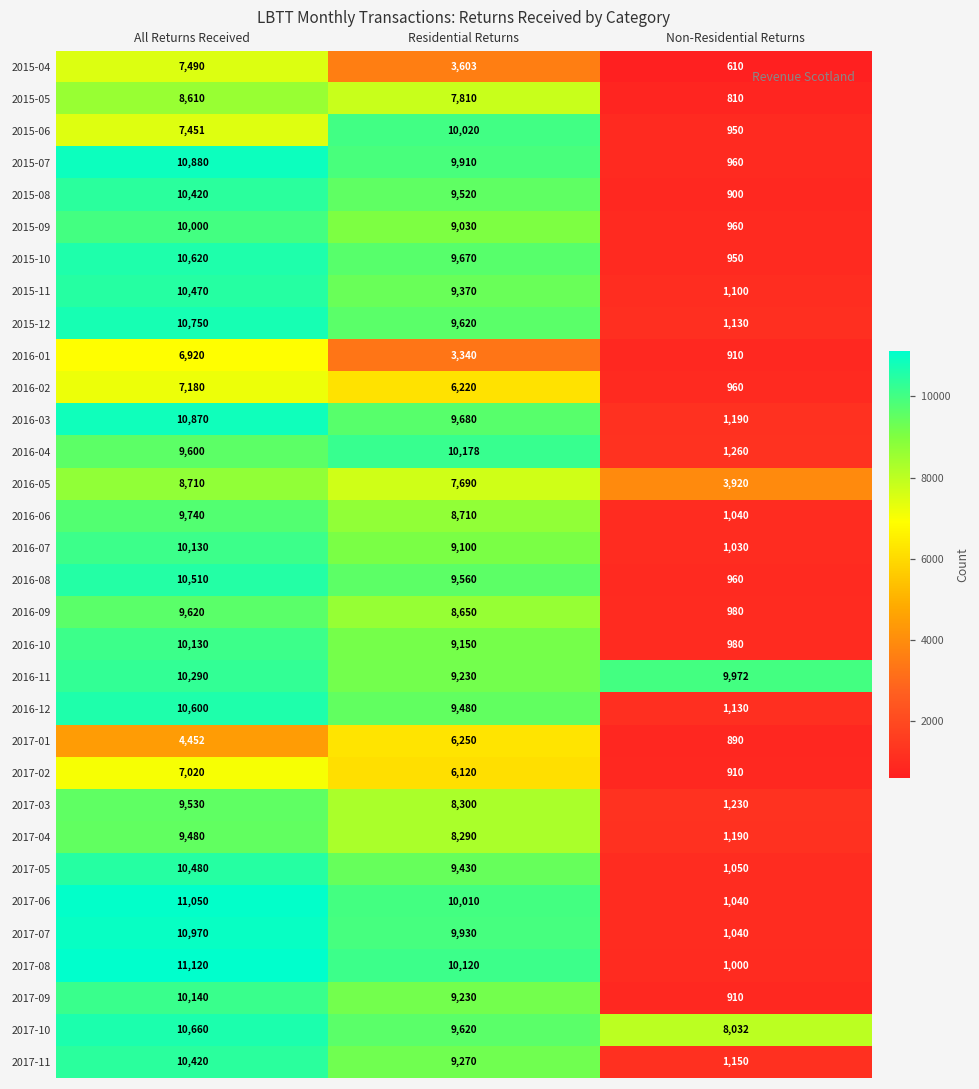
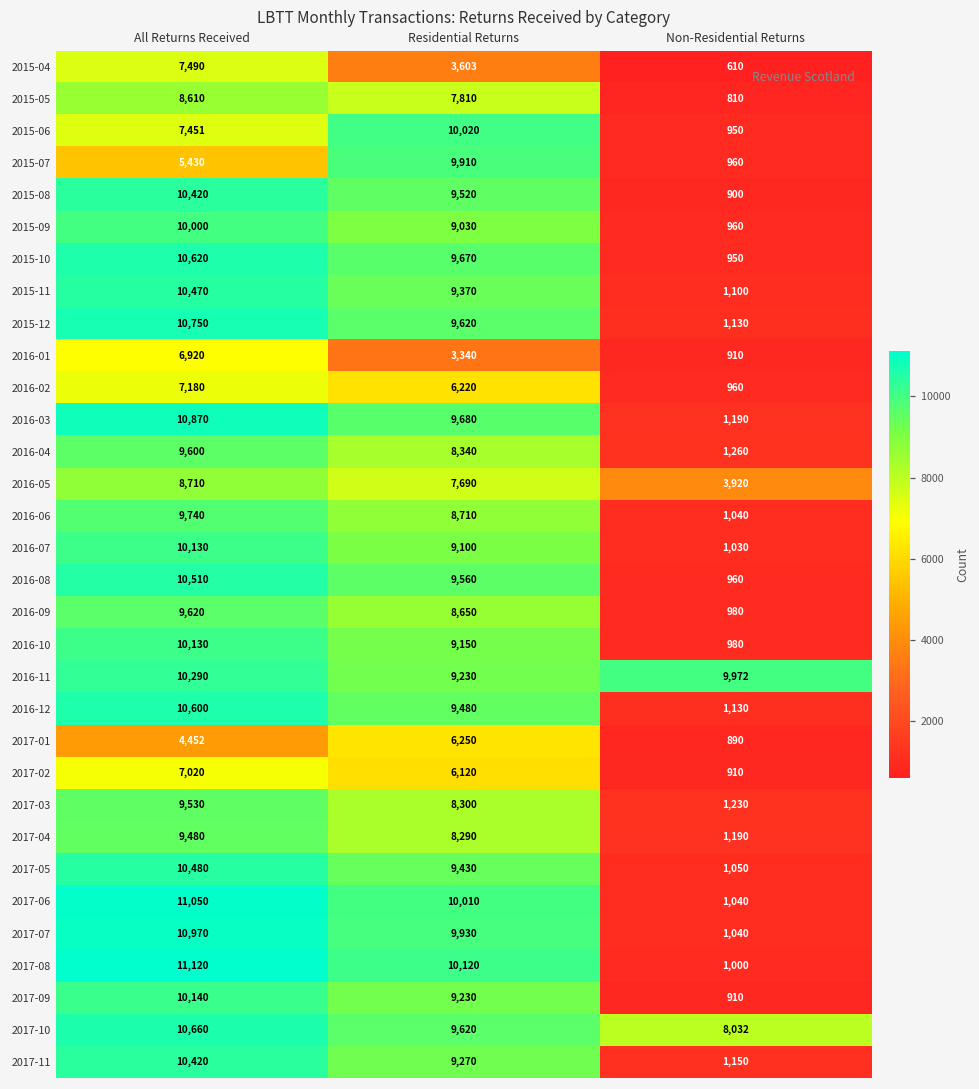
2015-07, All Returns Received: 10,880 -> 5,430
2016-04, Residential Returns: 10,178 -> 8,340
